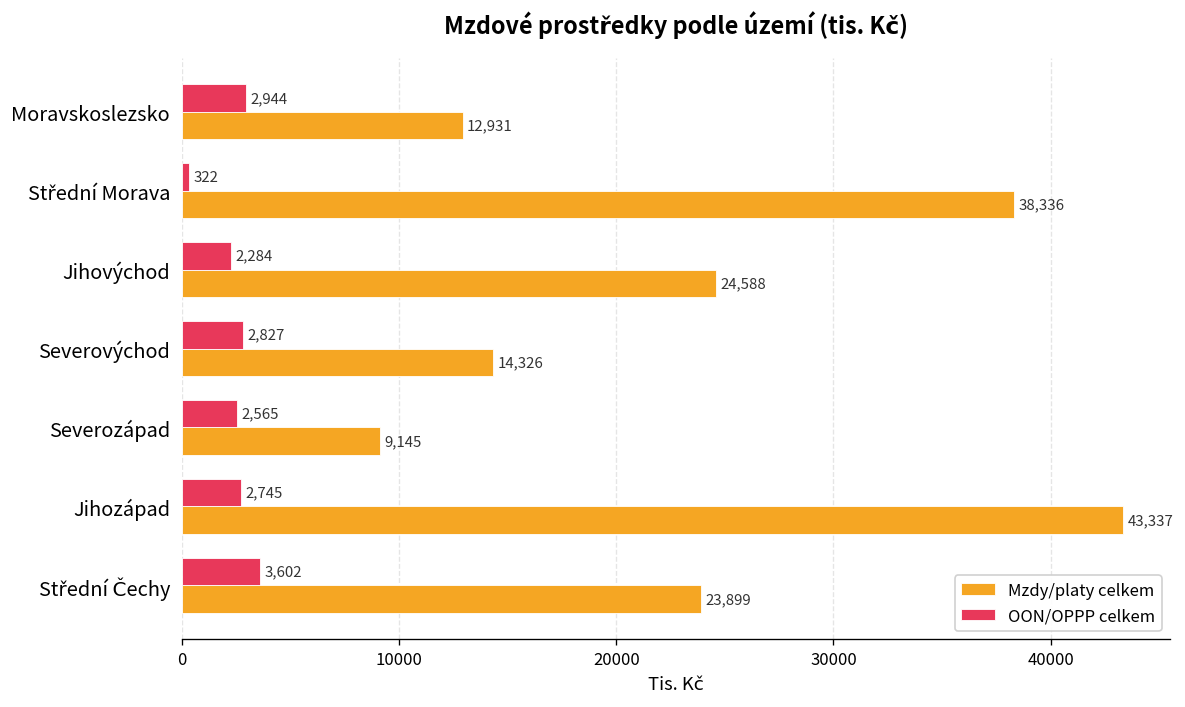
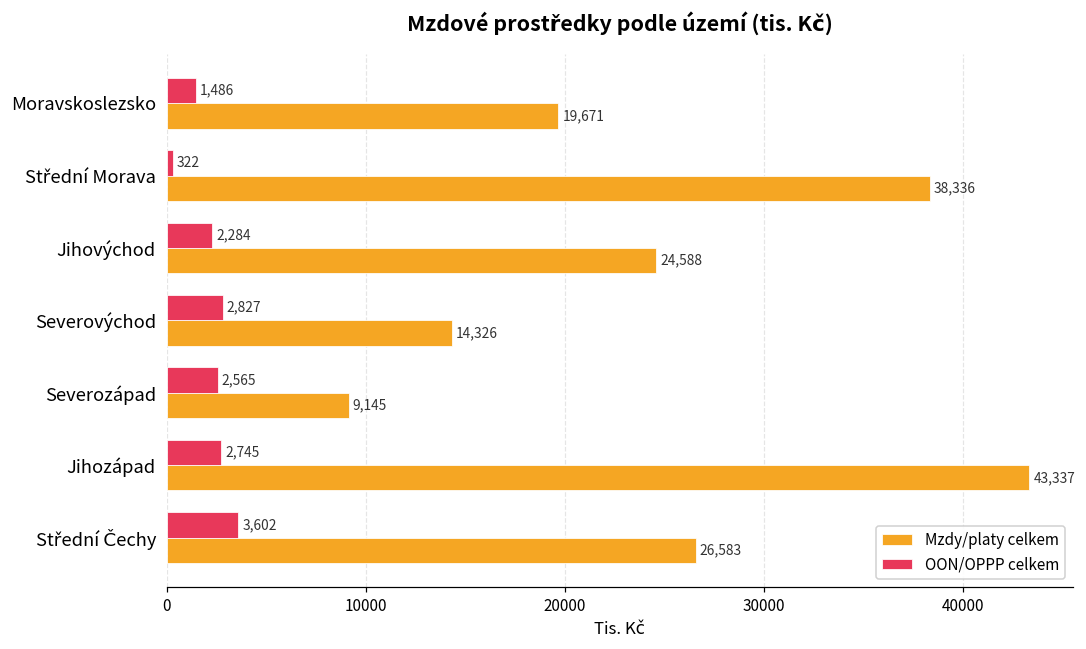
OON/OPPP celkem, Moravskoslezsko: 2,944 -> 1,486
Mzdy/platy celkem, Moravskoslezsko: 12,931 -> 19,671
Mzdy/platy celkem, Střední Čechy: 23,899 -> 26,583
